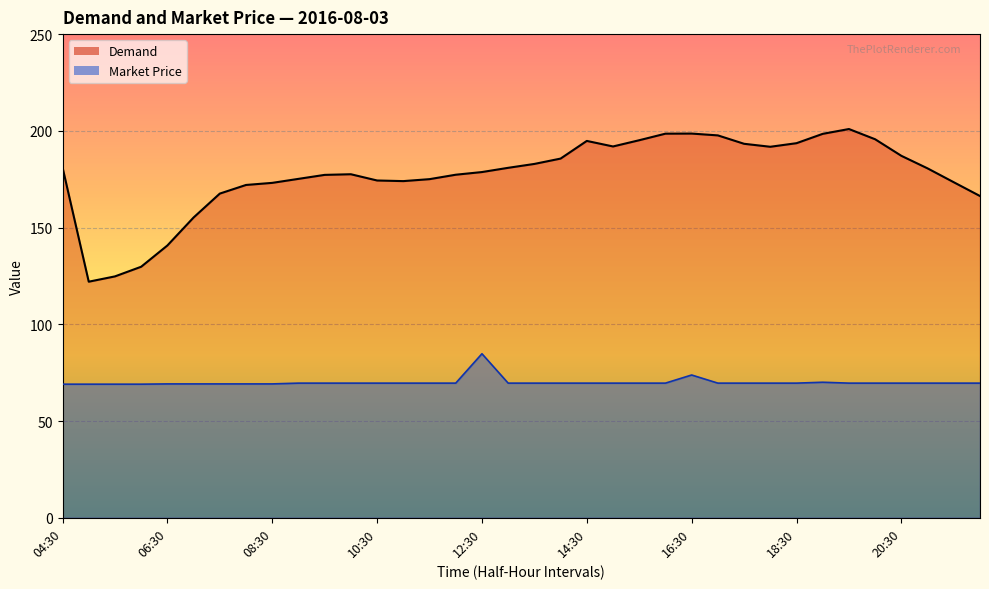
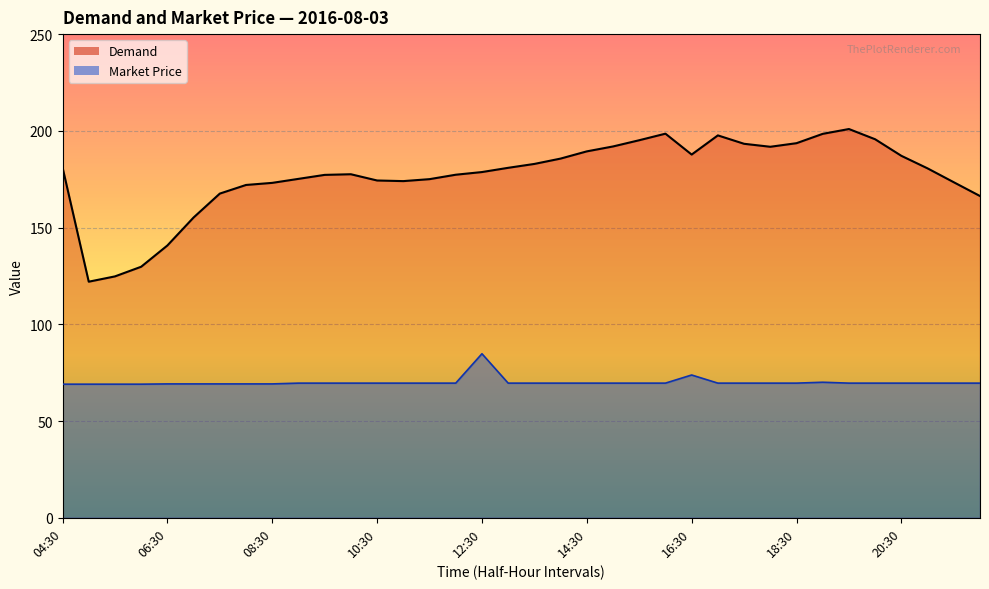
Demand, 14:30: 195 -> 189
Demand, 16:30: 199 -> 188
